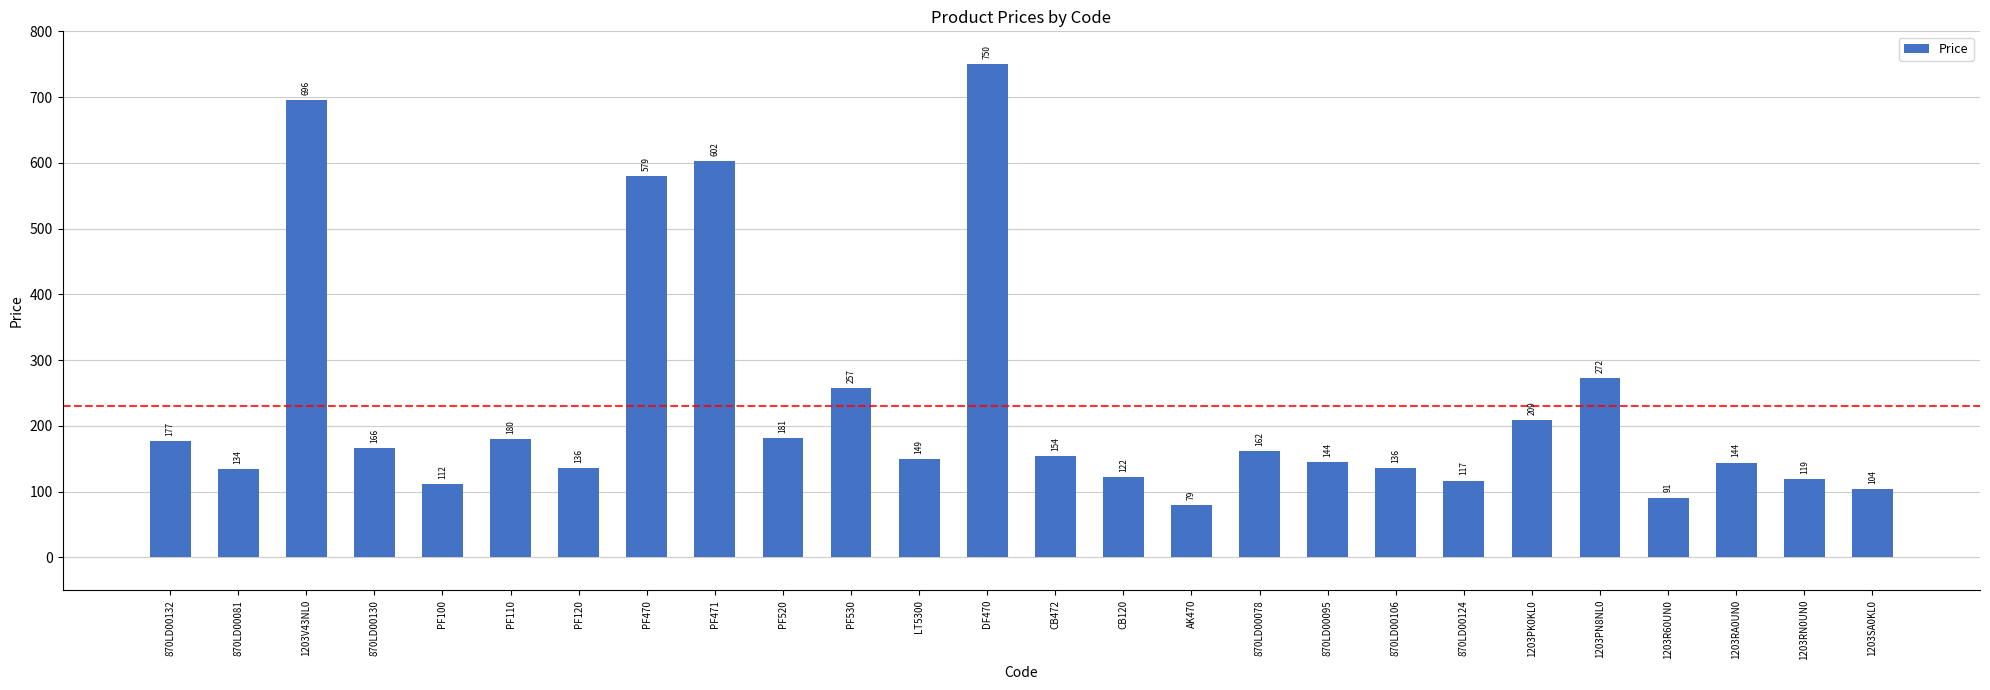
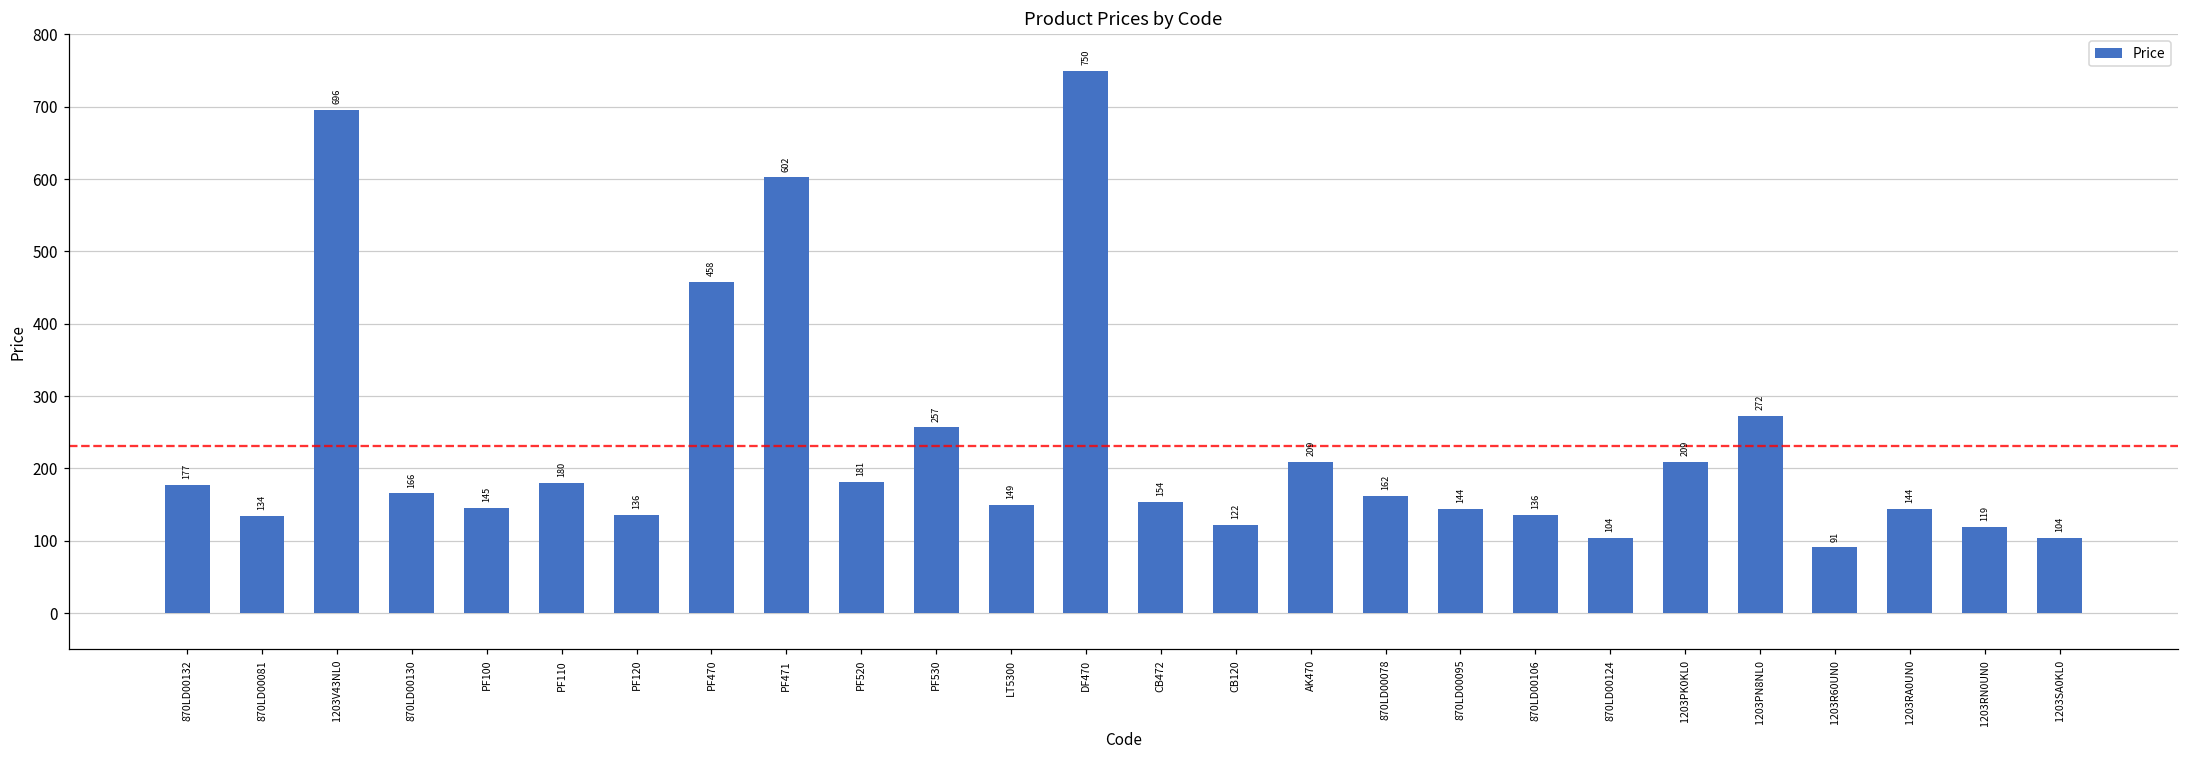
PF100: 112 -> 145
PF470: 579 -> 458
AK470: 79 -> 209
870LD00124: 117 -> 104
